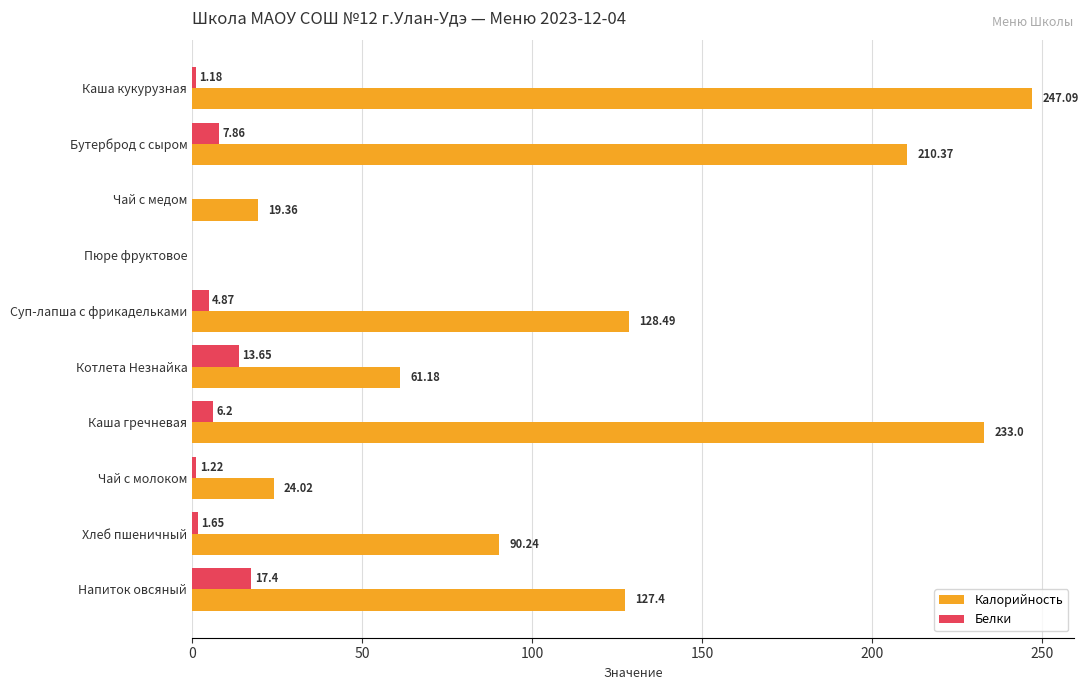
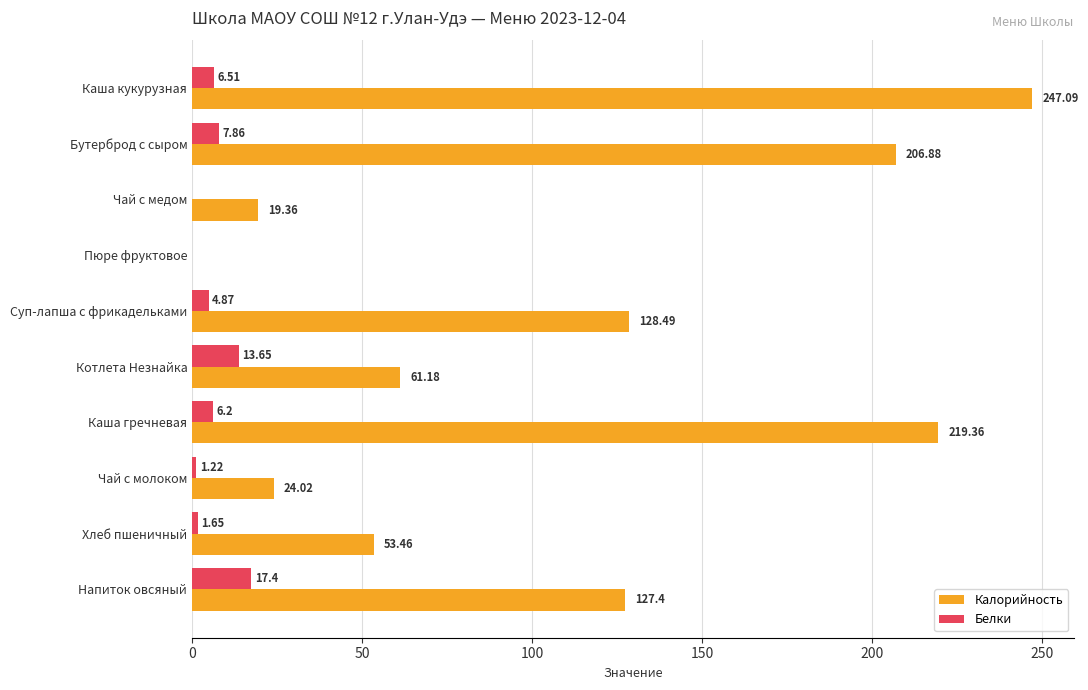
Белки, Каша кукурузная: 1.18 -> 6.51
Калорийность, Бутерброд с сыром: 210.37 -> 206.88
Калорийность, Каша гречневая: 233.0 -> 219.36
Калорийность, Хлеб пшеничный: 90.24 -> 53.46
